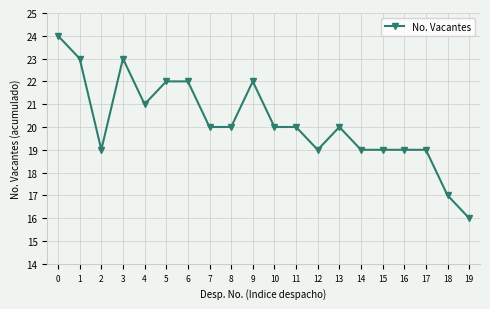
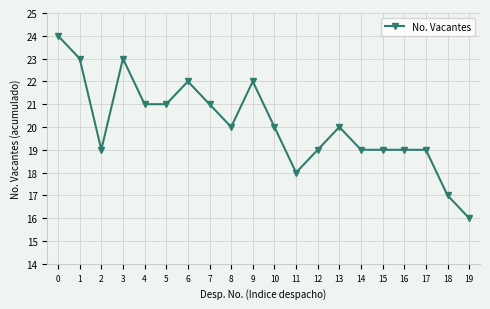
5: 22 -> 21
7: 20 -> 21
11: 20 -> 18
